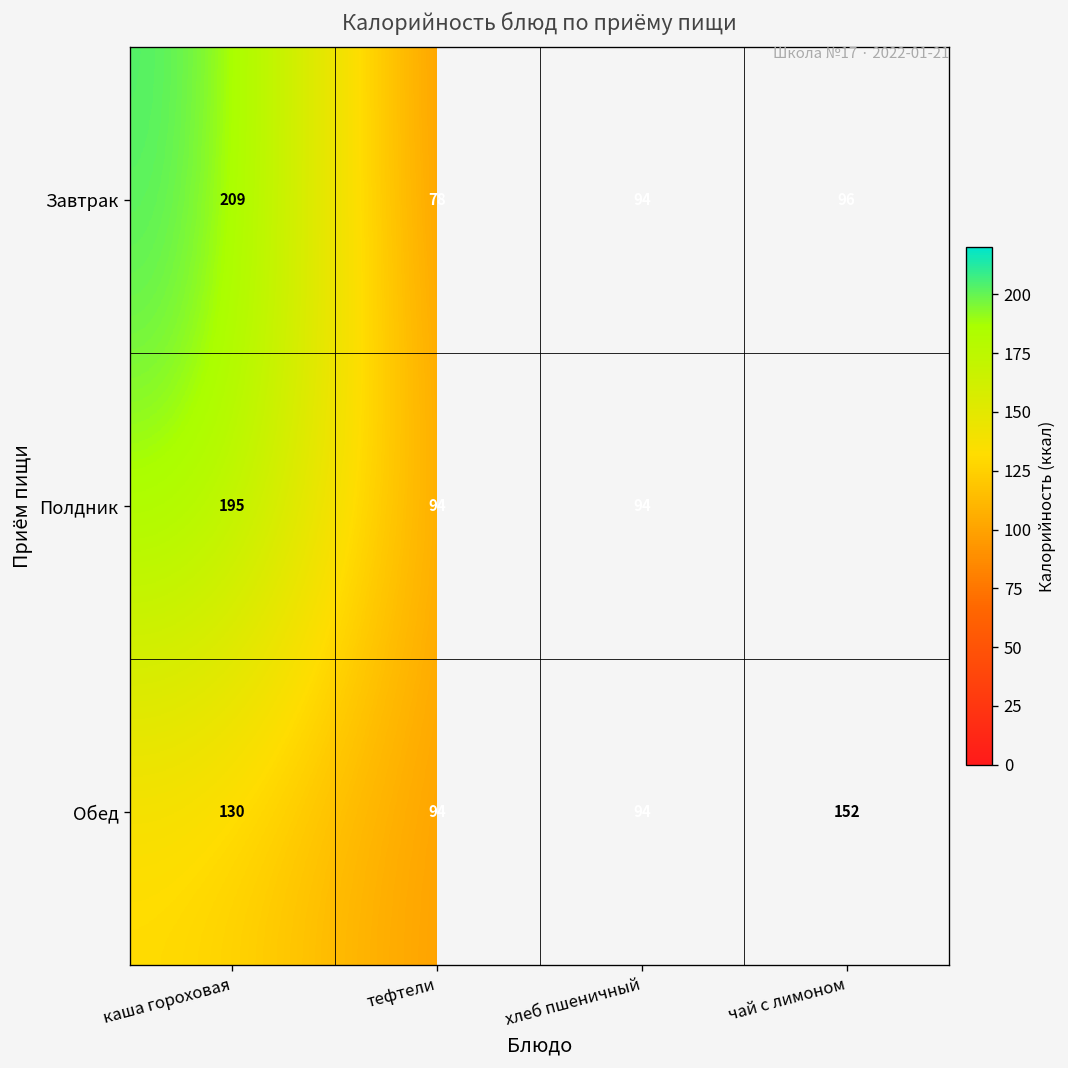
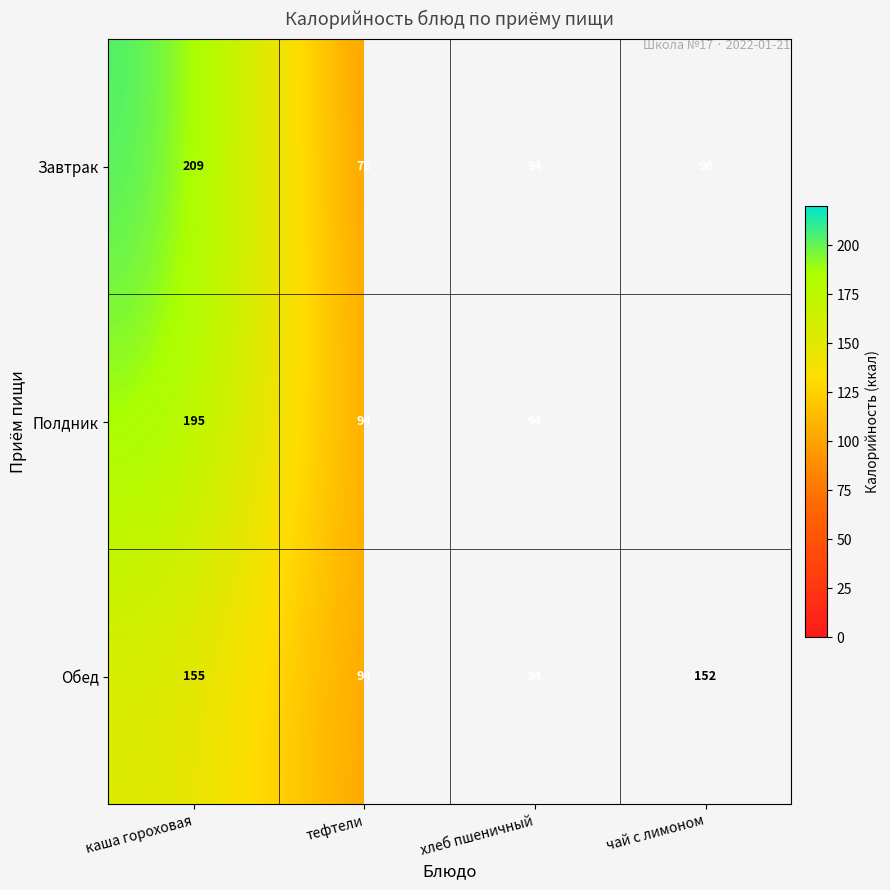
Обед, каша гороховая: 130 -> 155
